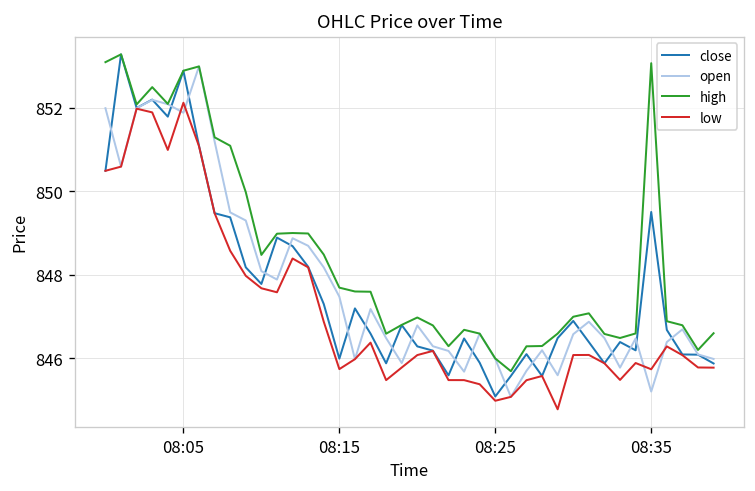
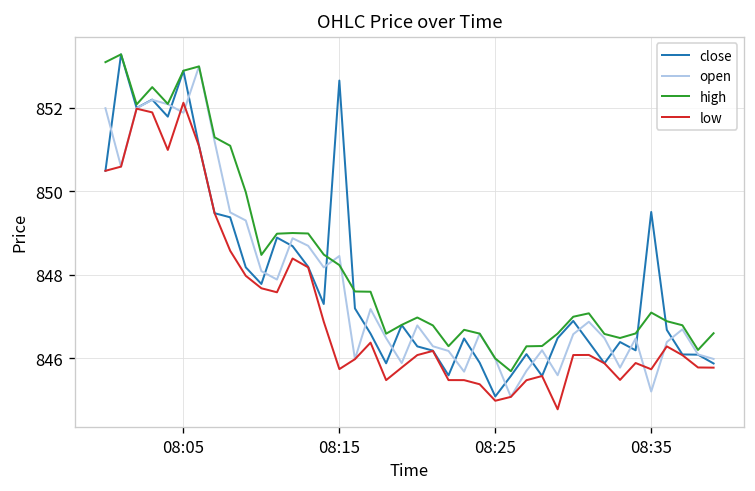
close, 08:15: 846.0 -> 852.7
open, 08:15: 847.5 -> 848.4
high, 08:15: 847.7 -> 848.2
high, 08:35: 853.1 -> 847.1
